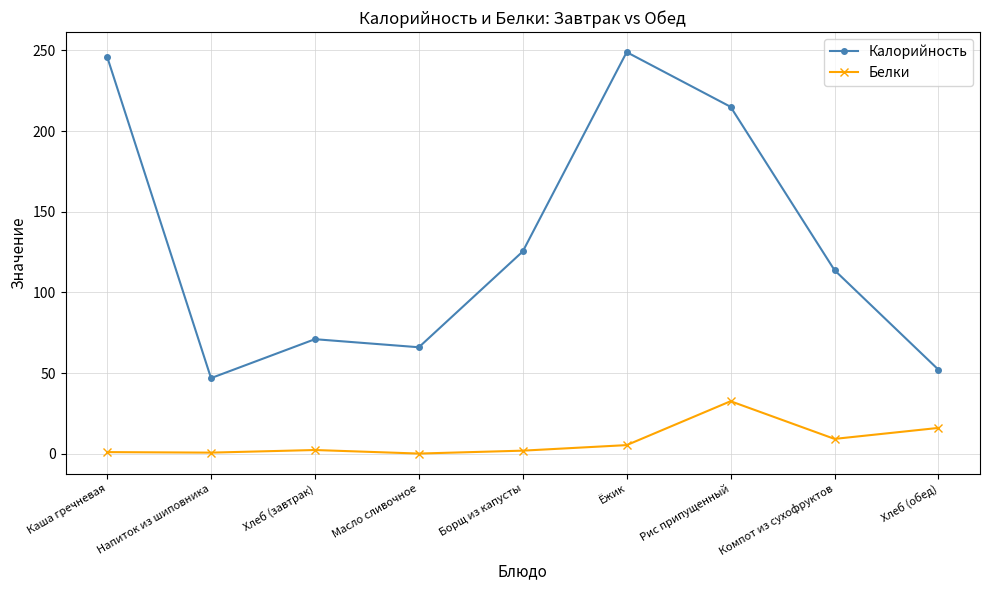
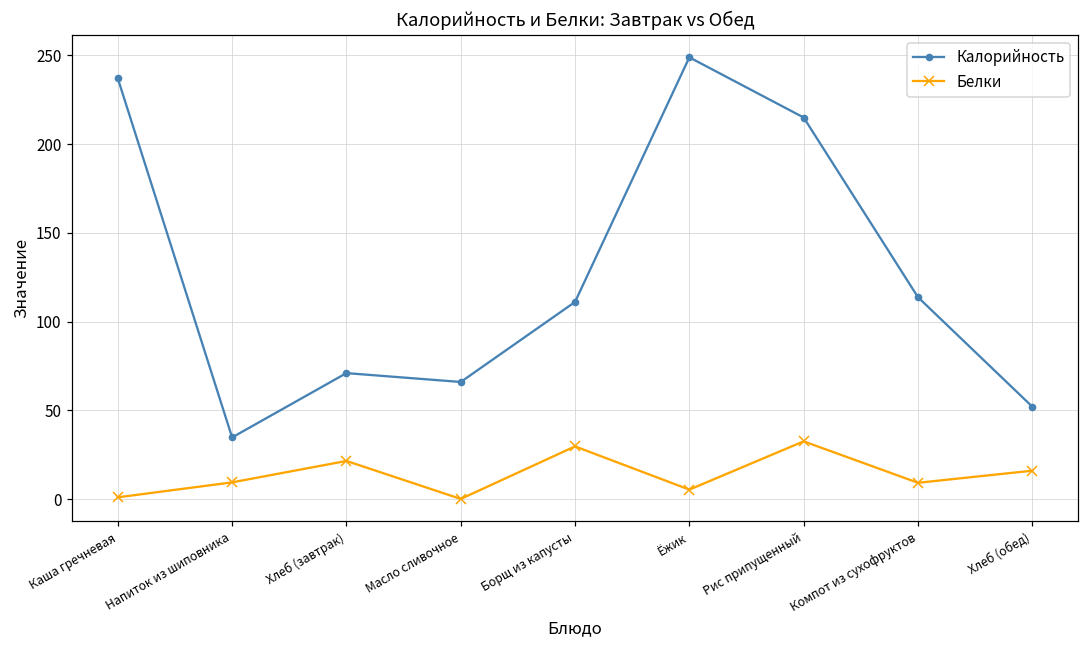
Калорийность, Каша гречневая: 246 -> 237
Калорийность, Напиток из шиповника: 47 -> 35
Белки, Напиток из шиповника: 1 -> 9
Белки, Хлеб (завтрак): 2 -> 22
Калорийность, Борщ из капусты: 125 -> 111
Белки, Борщ из капусты: 2 -> 30
